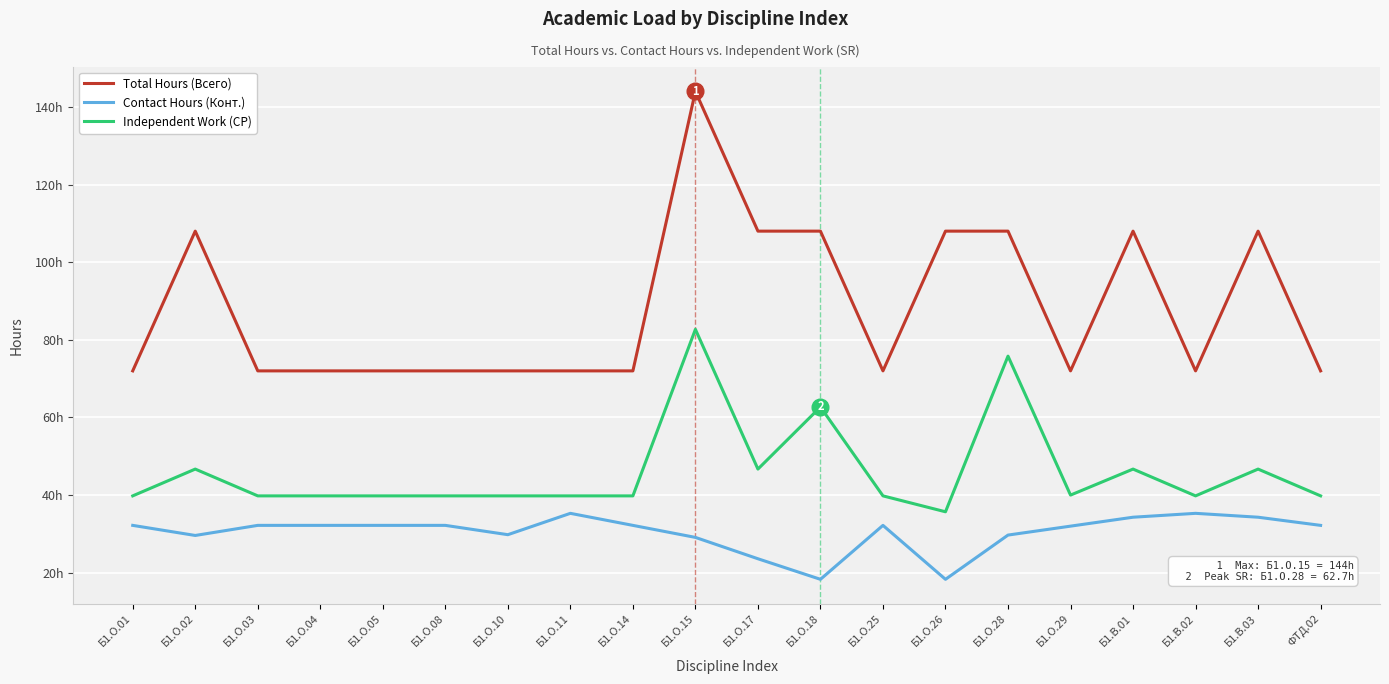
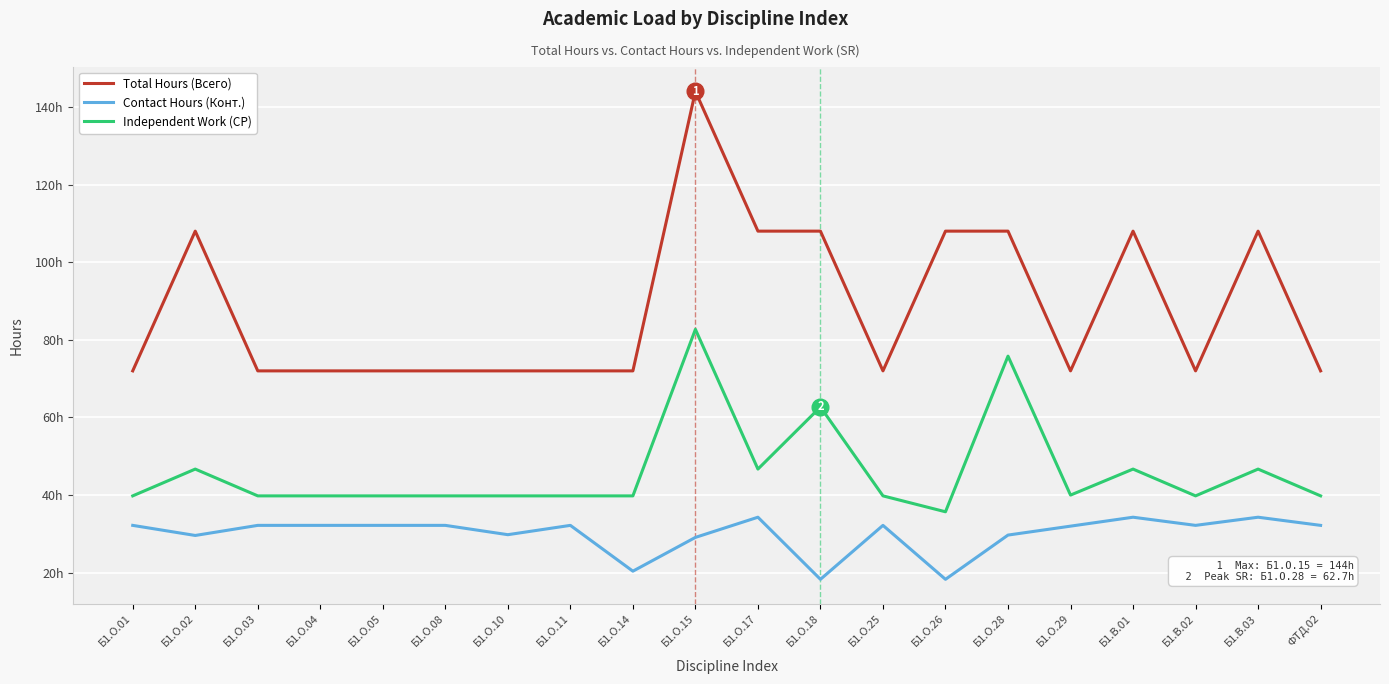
Contact Hours (Конт.), Б1.О.11: 35h -> 32h
Contact Hours (Конт.), Б1.О.14: 32h -> 20h
Contact Hours (Конт.), Б1.О.17: 24h -> 34h
Contact Hours (Конт.), Б1.В.02: 35h -> 32h
